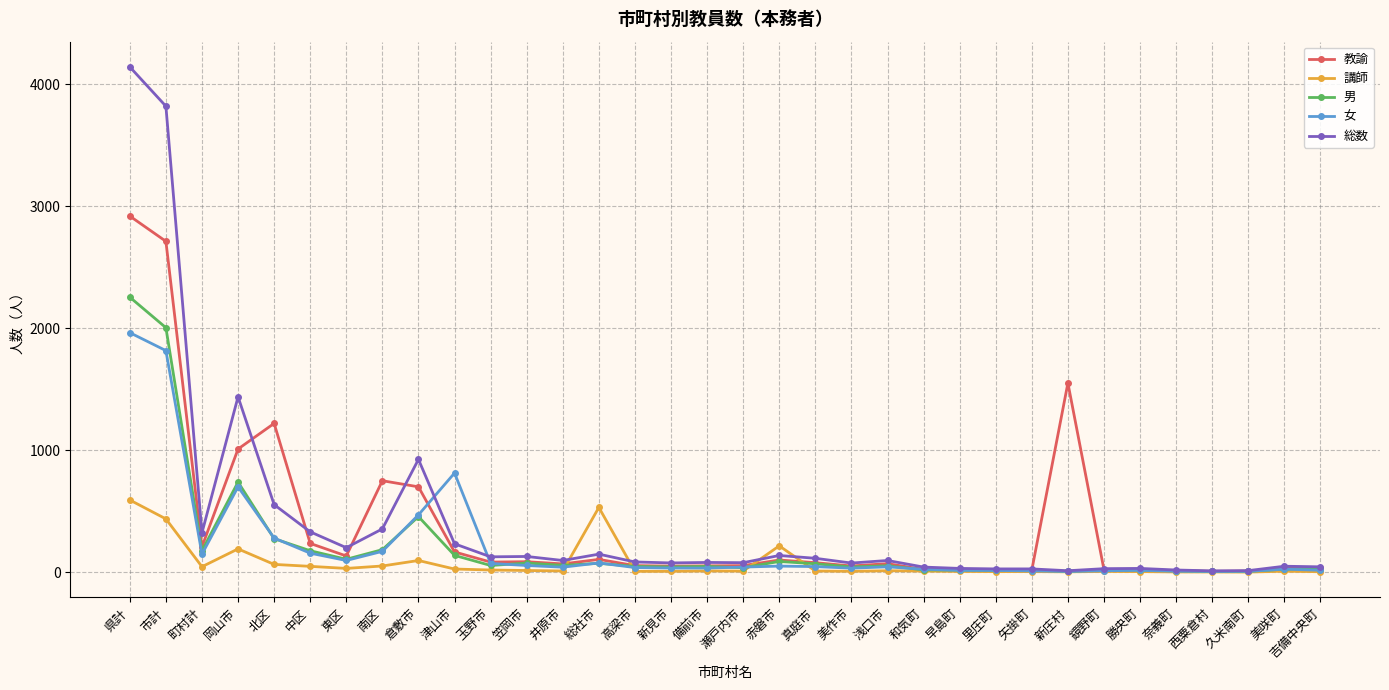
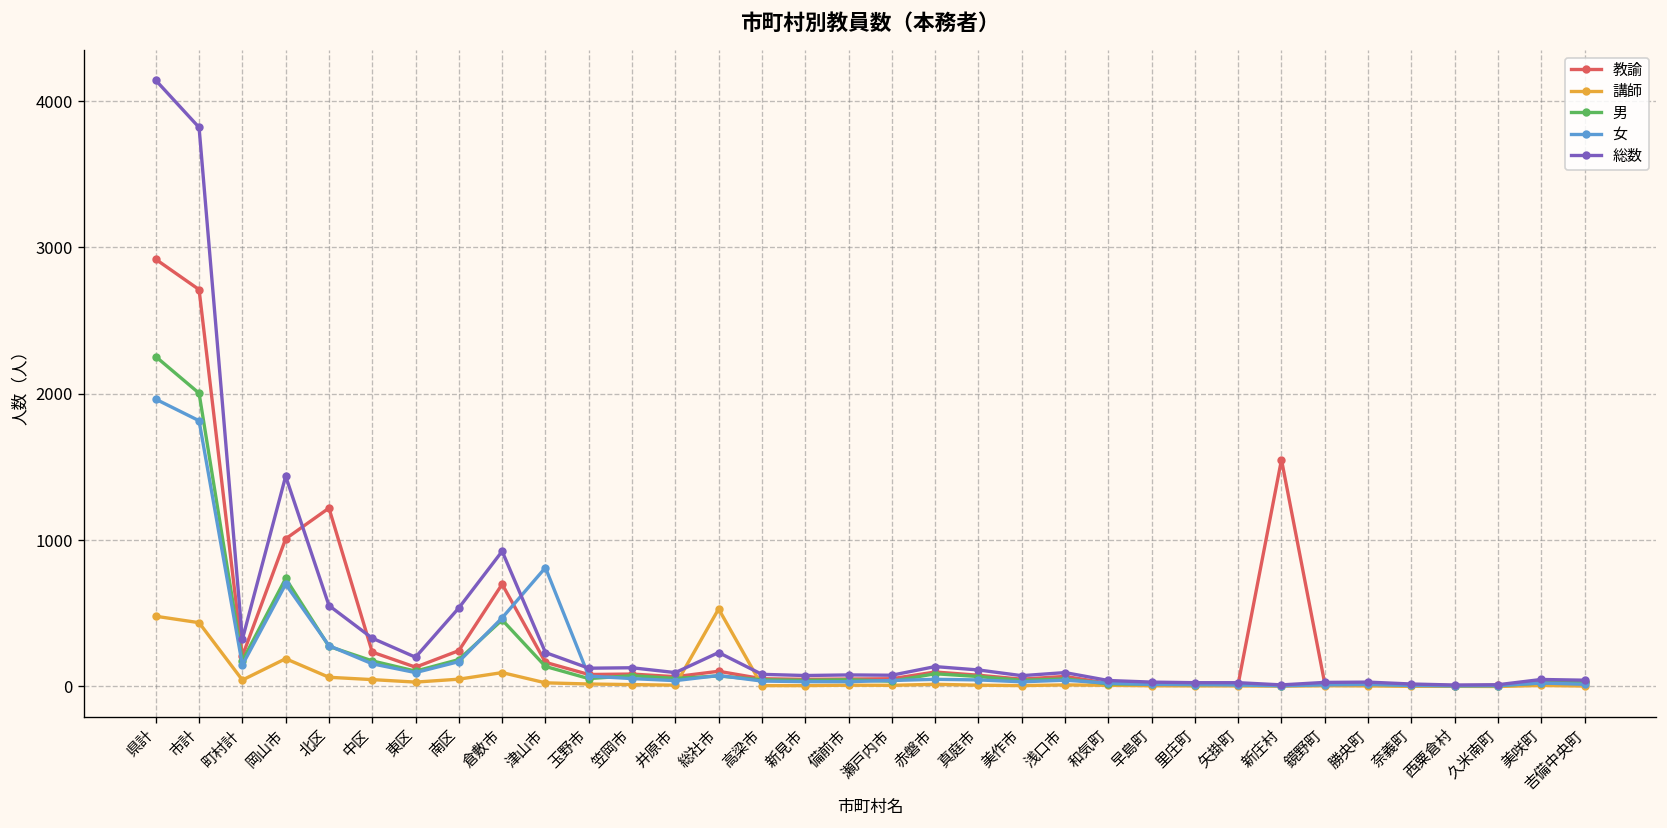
講師, 県計: 590 -> 480
教諭, 南区: 750 -> 250
総数, 南区: 350 -> 540
総数, 総社市: 150 -> 230
講師, 赤磐市: 220 -> 20
